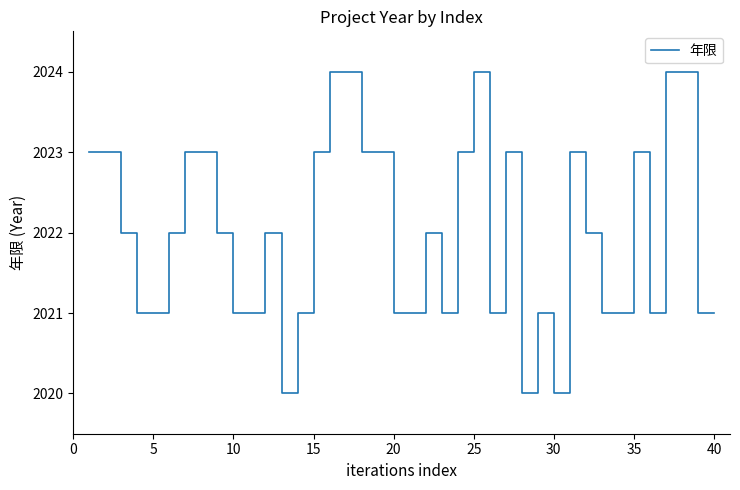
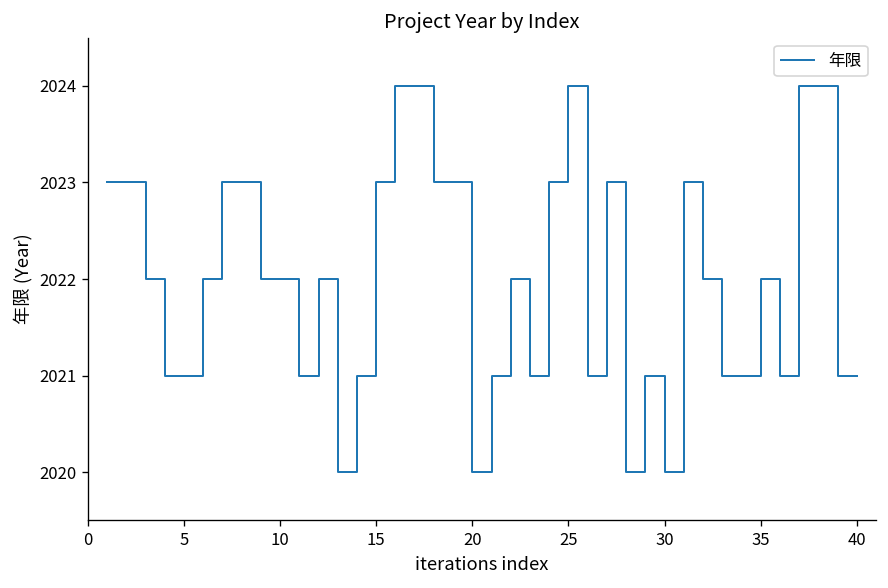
10: 2021 -> 2022
20: 2021 -> 2020
35: 2023 -> 2022
